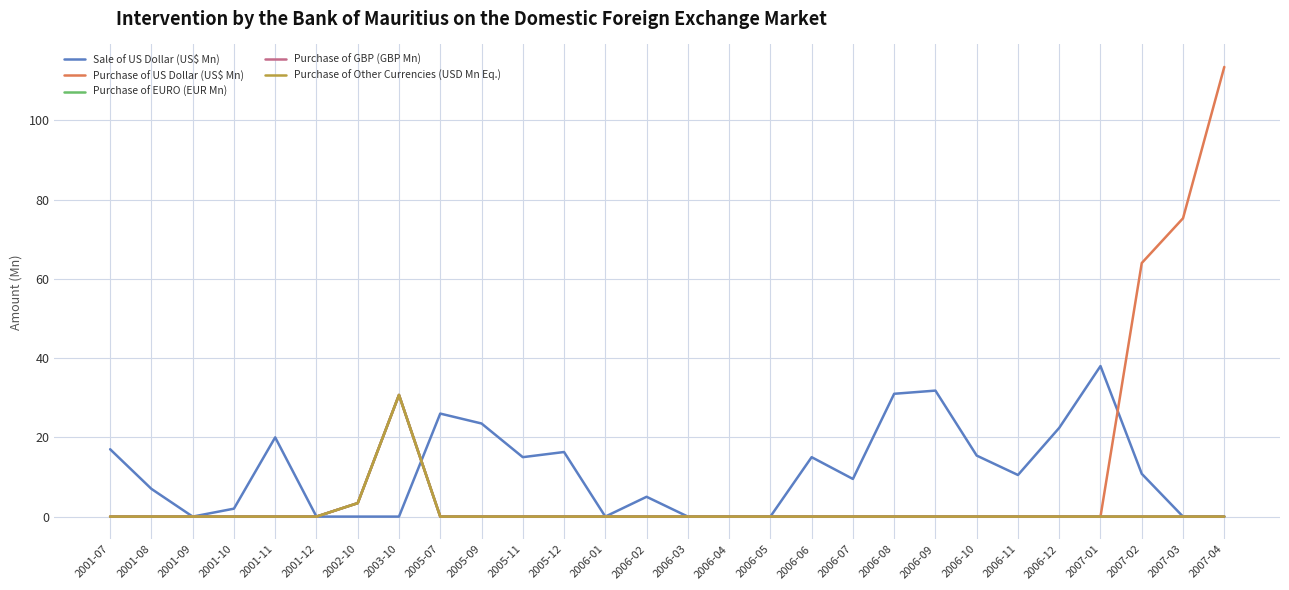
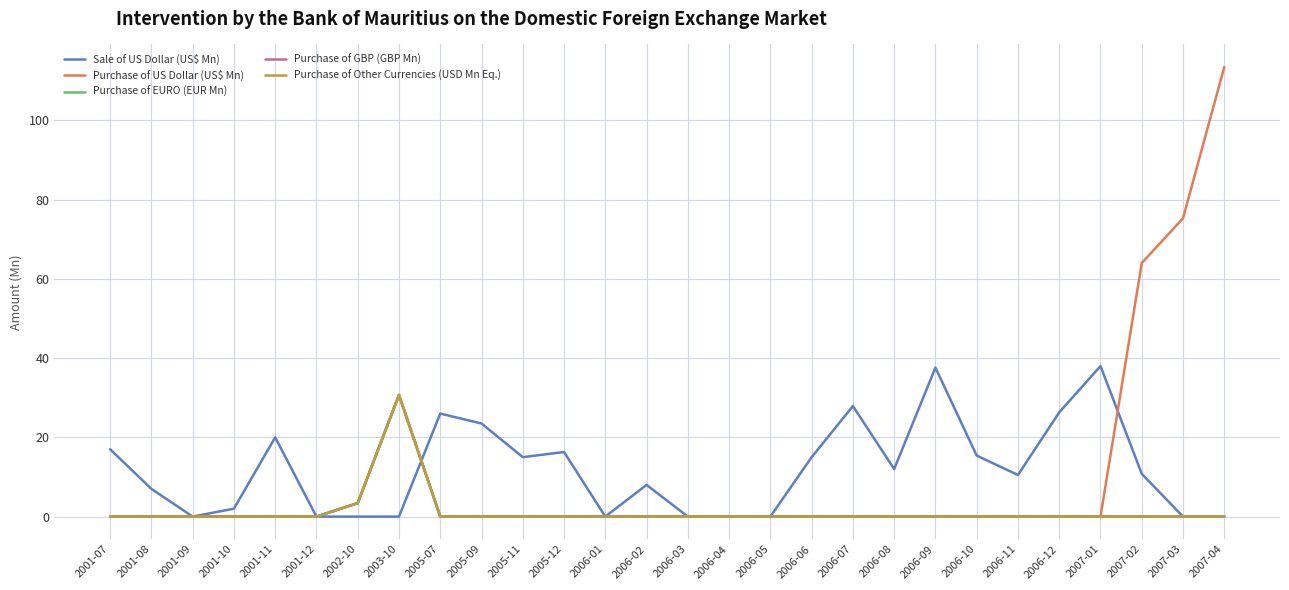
Sale of US Dollar (US$ Mn), 2006-02: 5 -> 8
Sale of US Dollar (US$ Mn), 2006-07: 10 -> 28
Sale of US Dollar (US$ Mn), 2006-08: 31 -> 12
Sale of US Dollar (US$ Mn), 2006-09: 32 -> 38
Sale of US Dollar (US$ Mn), 2006-12: 22 -> 26
